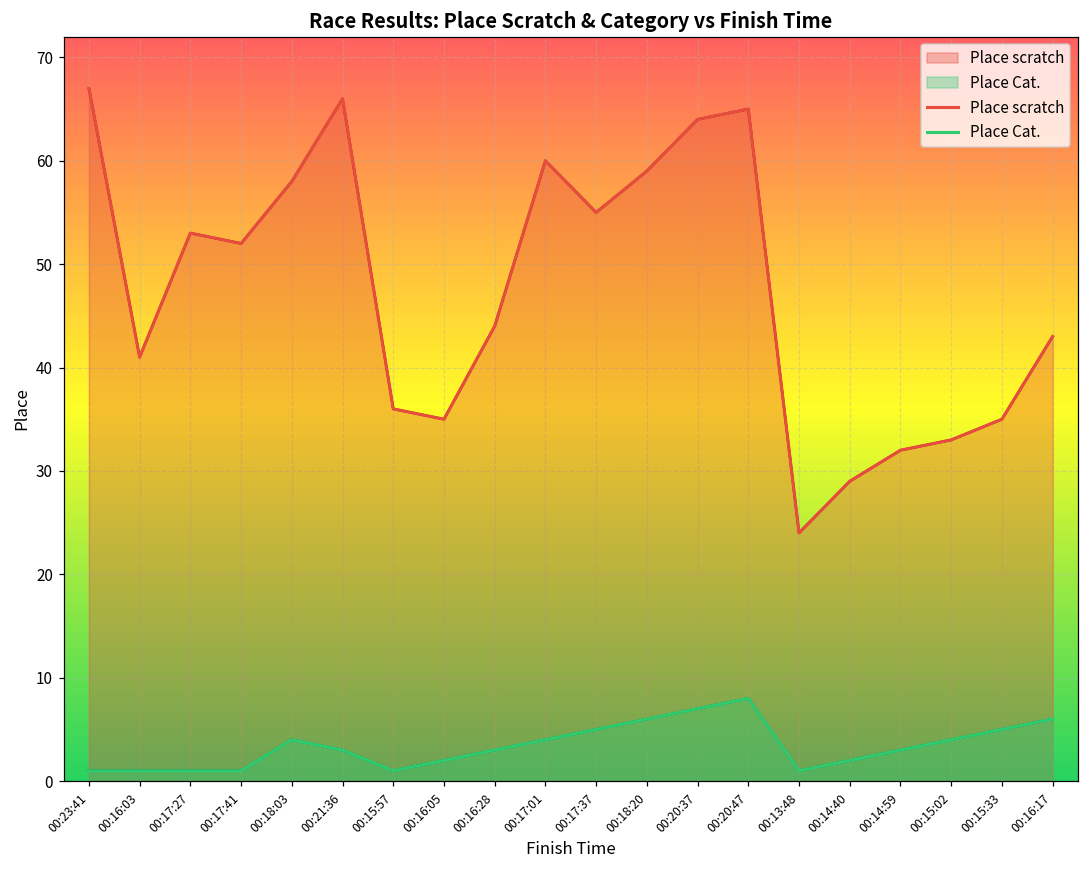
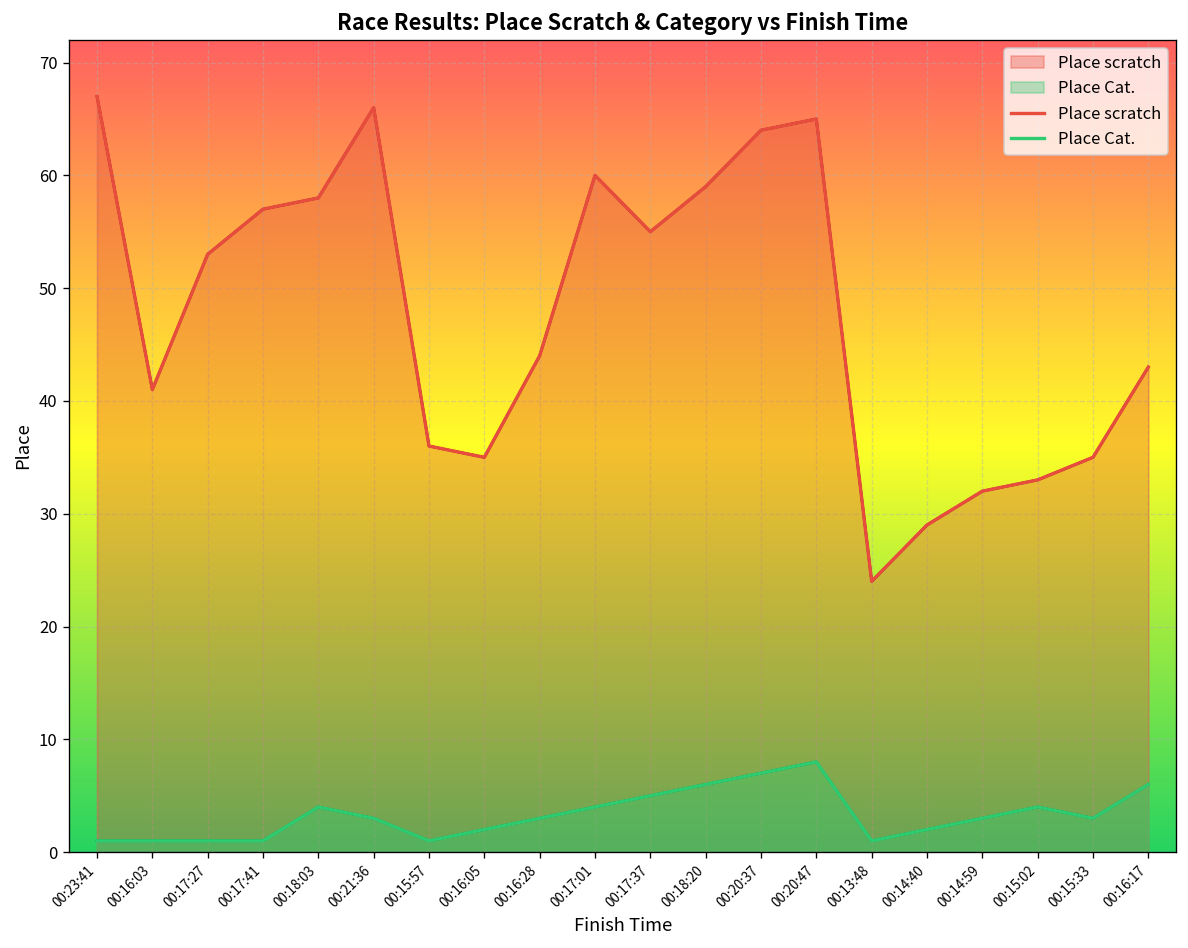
Place scratch, 00:17:41: 52 -> 57
Place Cat., 00:15:33: 5 -> 3
